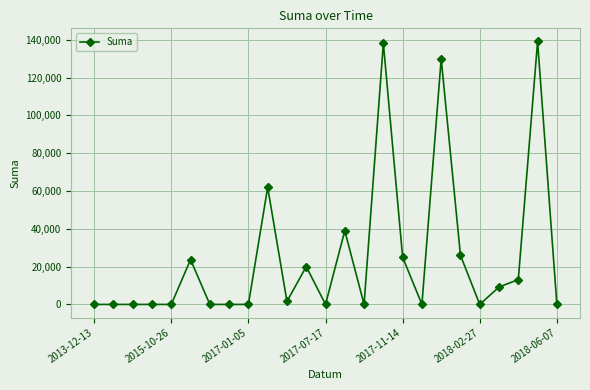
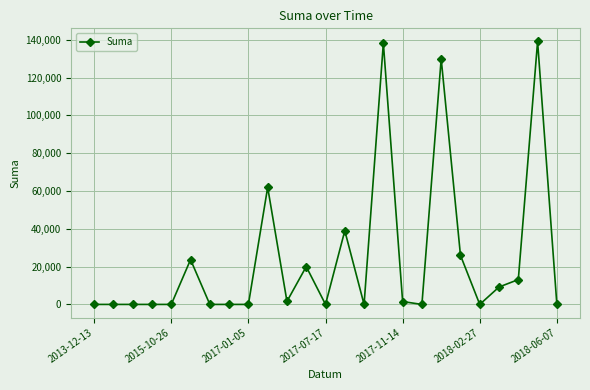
2017-11-14: 25,000 -> 2,000
